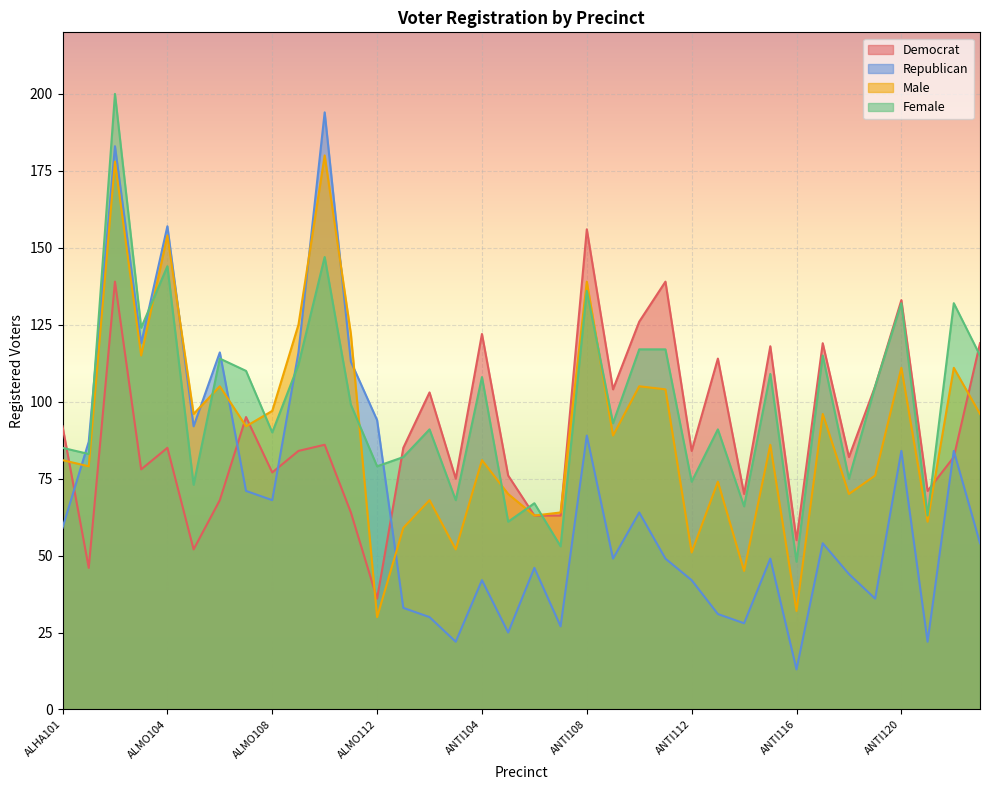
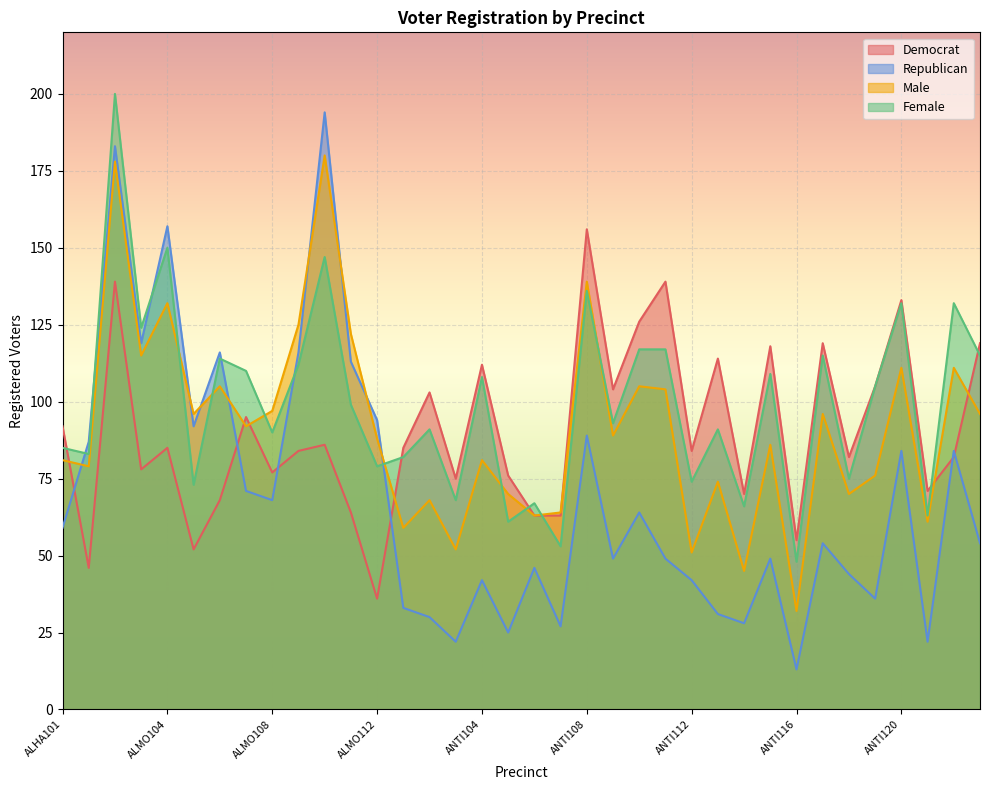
Male, ALMO104: 154 -> 132
Female, ALMO104: 144 -> 150
Male, ALMO112: 30 -> 88
Democrat, ANTI104: 122 -> 112
